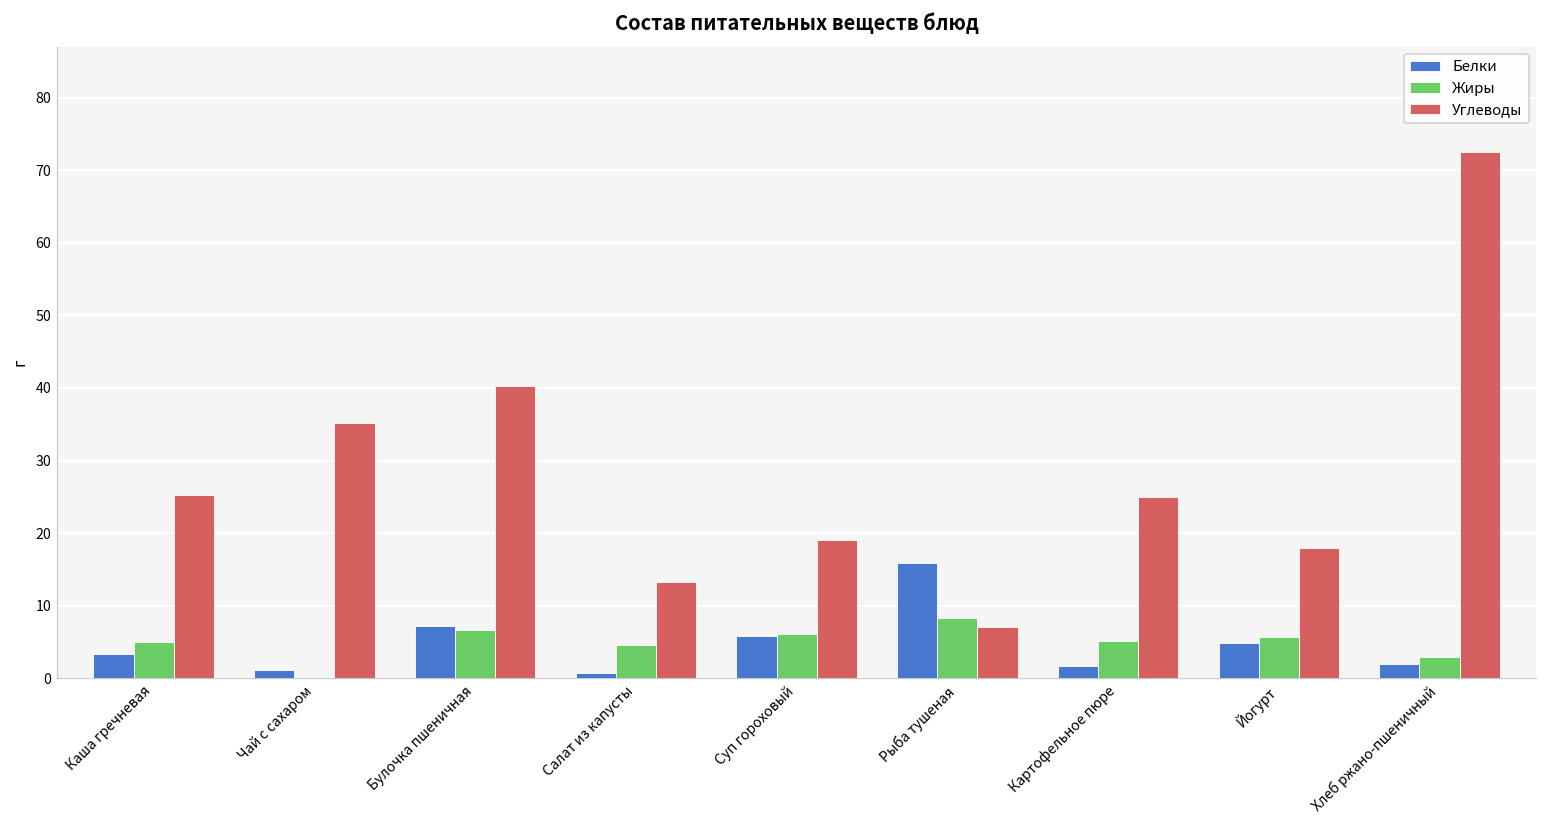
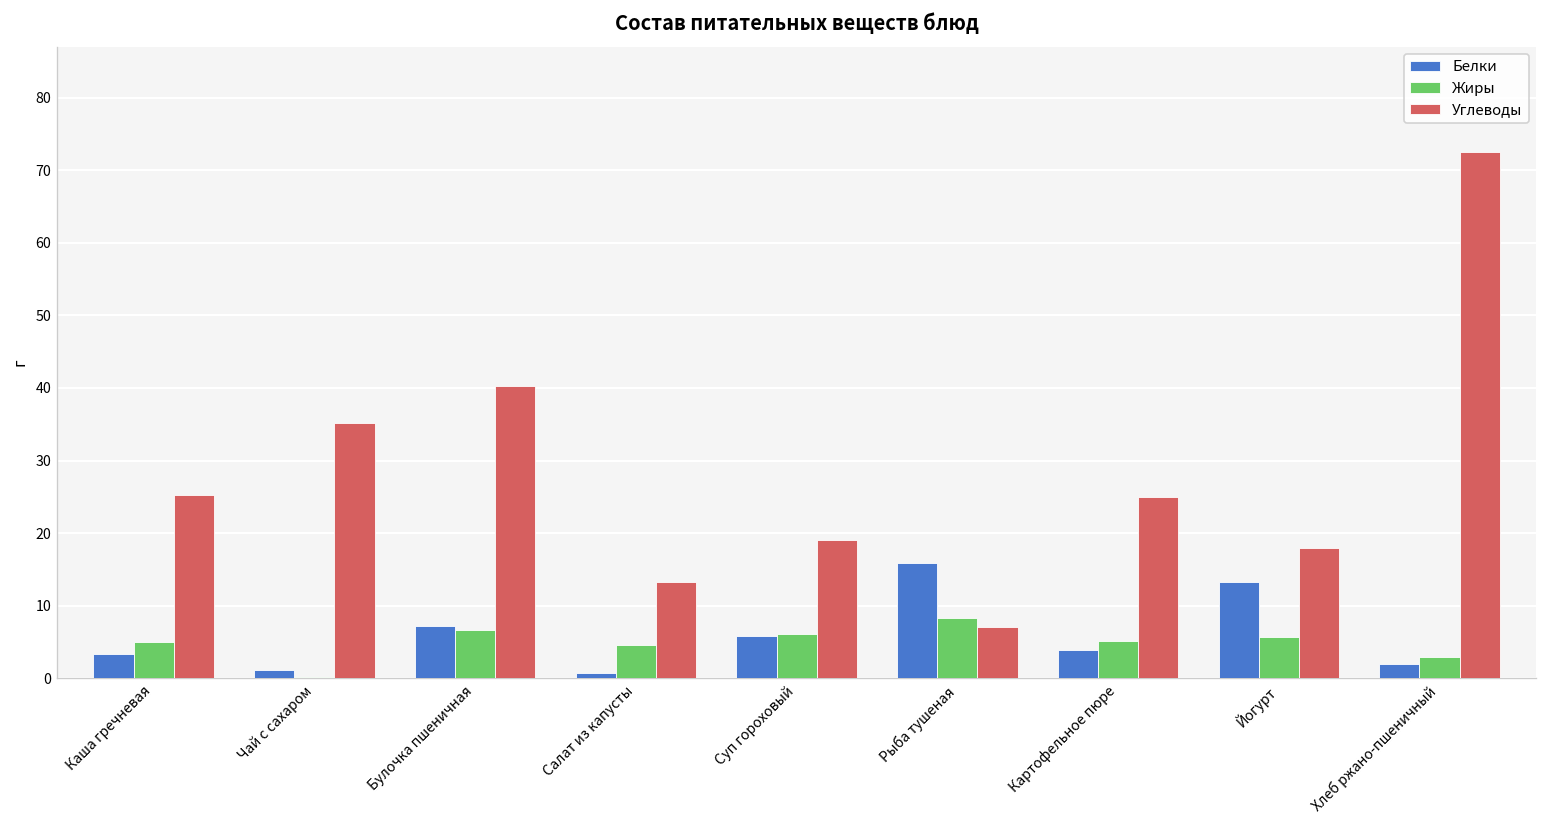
Белки, Картофельное пюре: 2 -> 4
Белки, Йогурт: 5 -> 13
